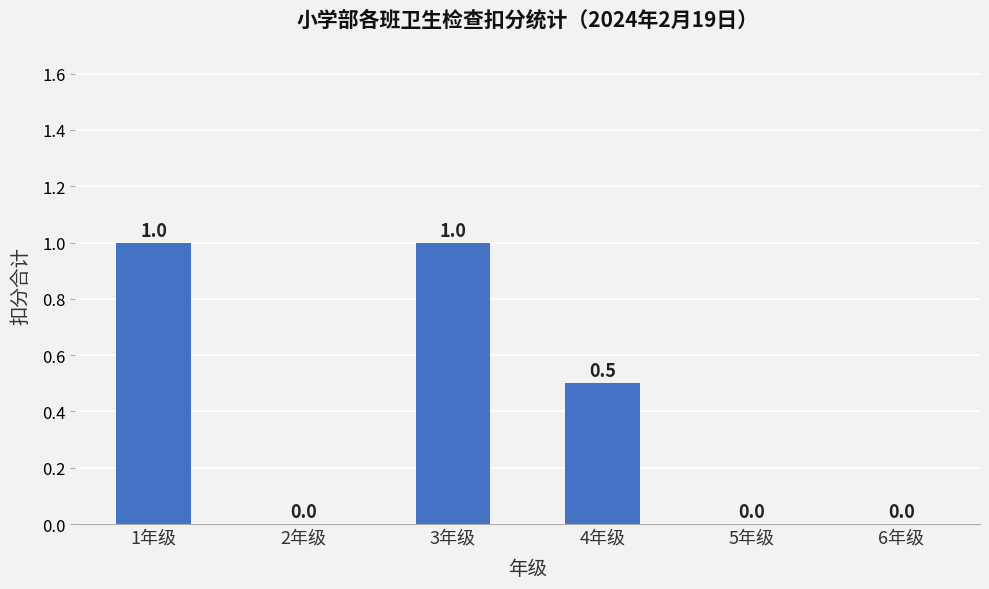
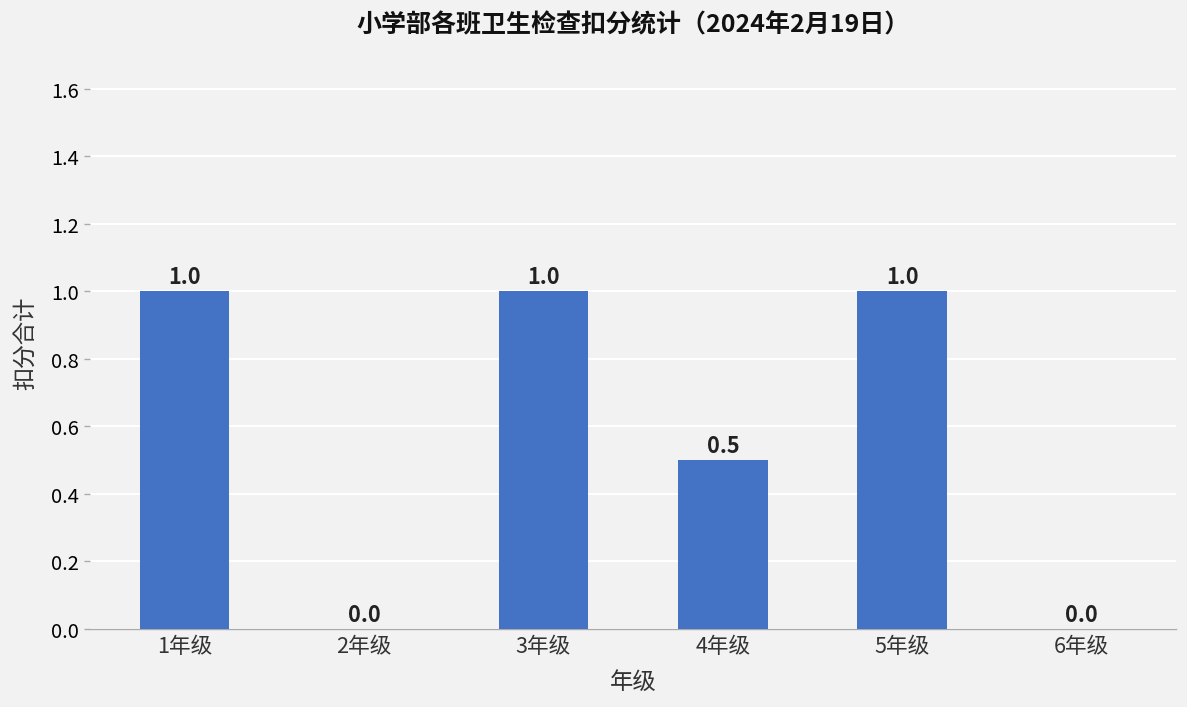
5年级: 0.0 -> 1.0
